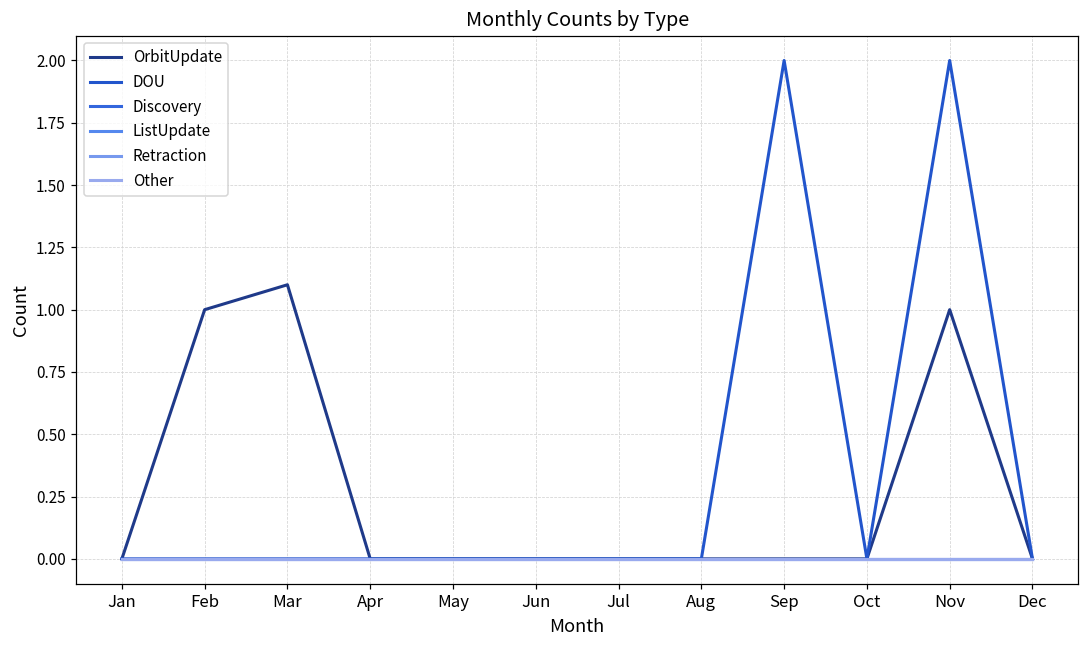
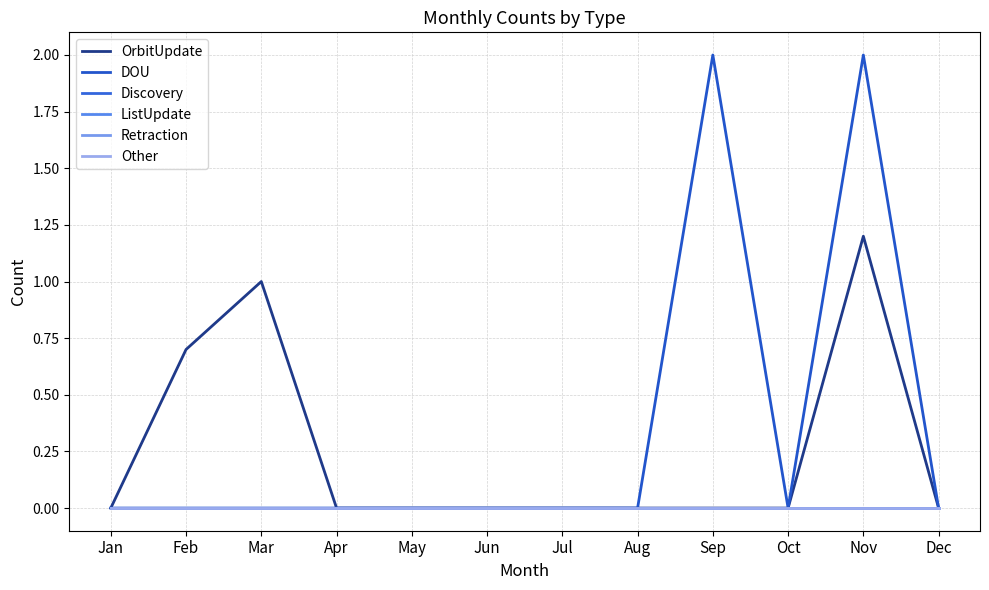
OrbitUpdate, Feb: 1.0 -> 0.7
OrbitUpdate, Mar: 1.1 -> 1.0
OrbitUpdate, Nov: 1.0 -> 1.2
